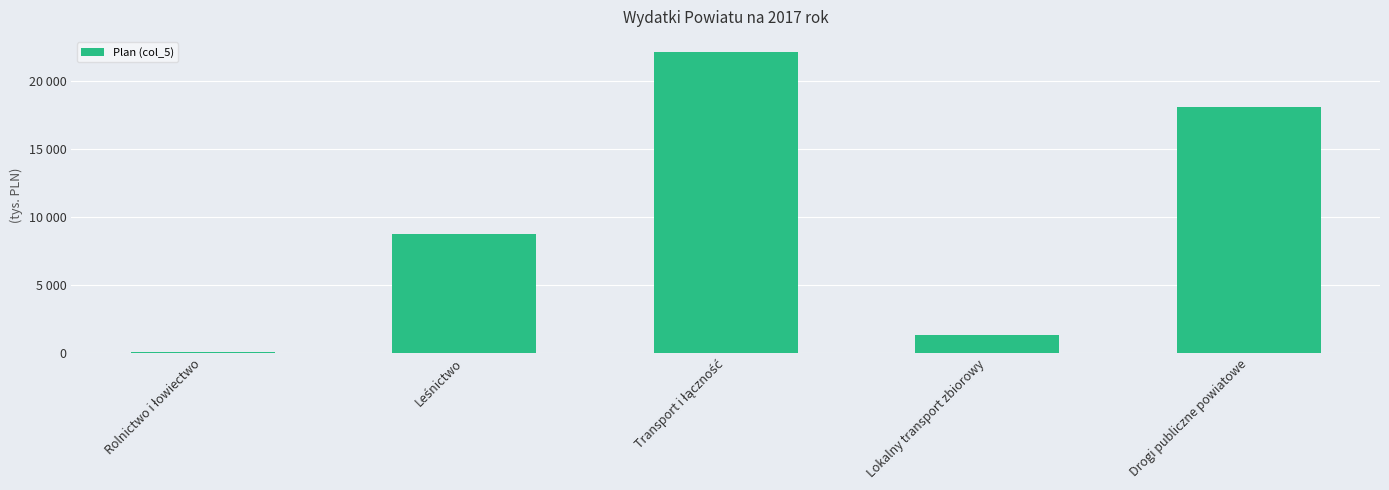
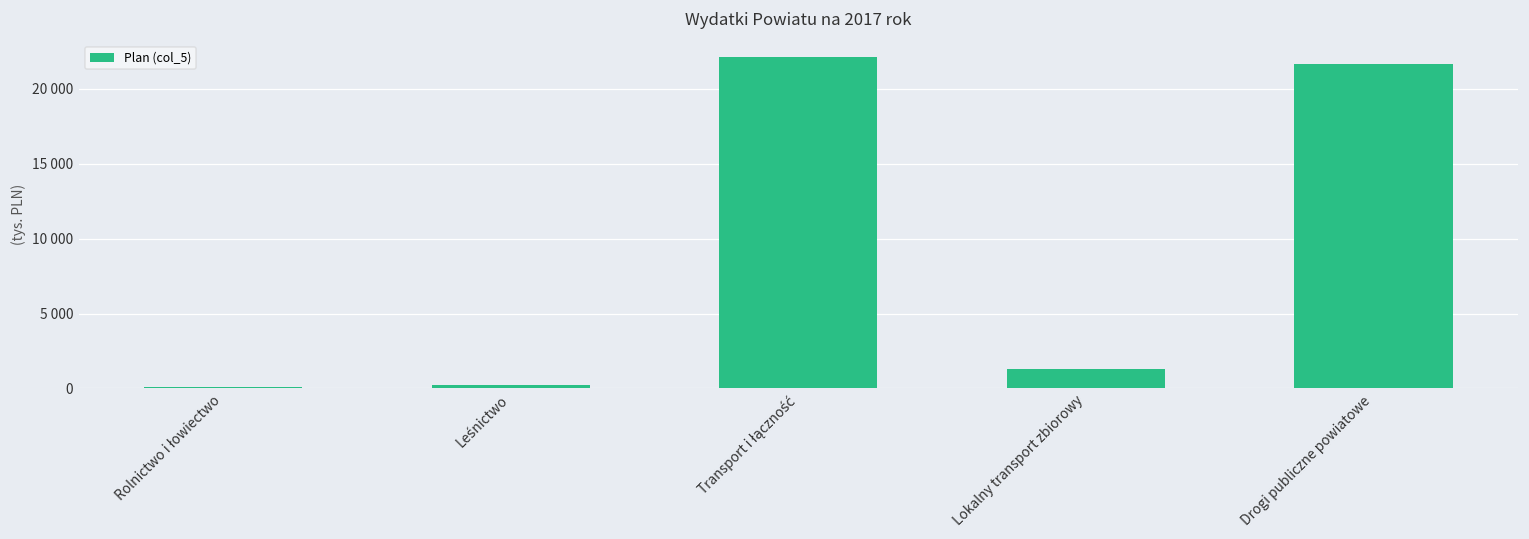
Leśnictwo: 8700 -> 200
Drogi publiczne powiatowe: 18100 -> 21700
